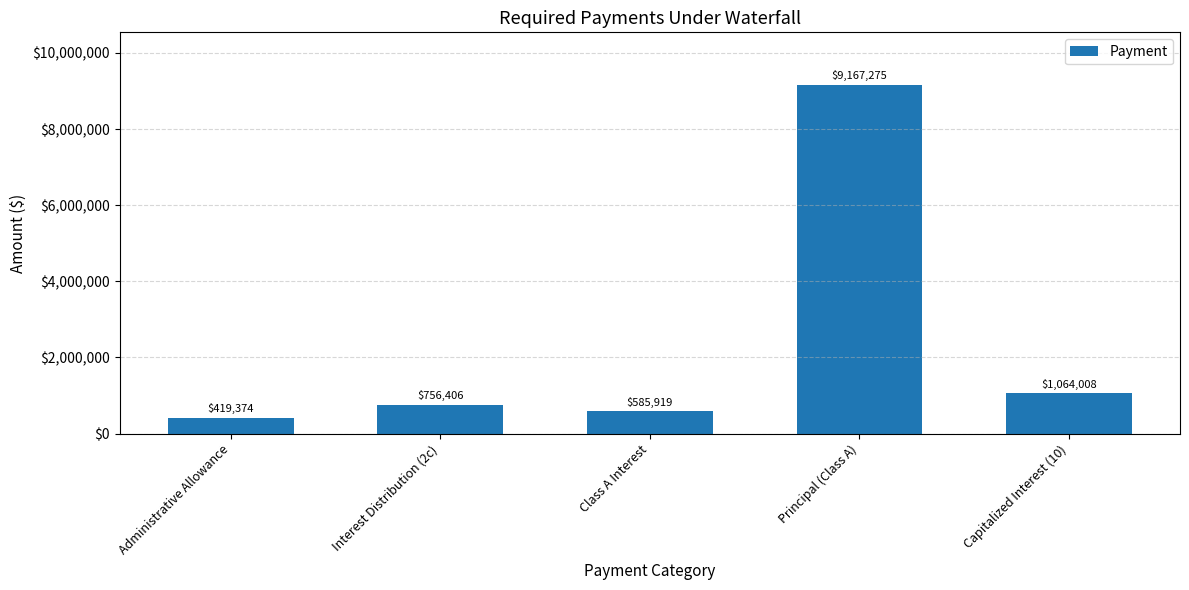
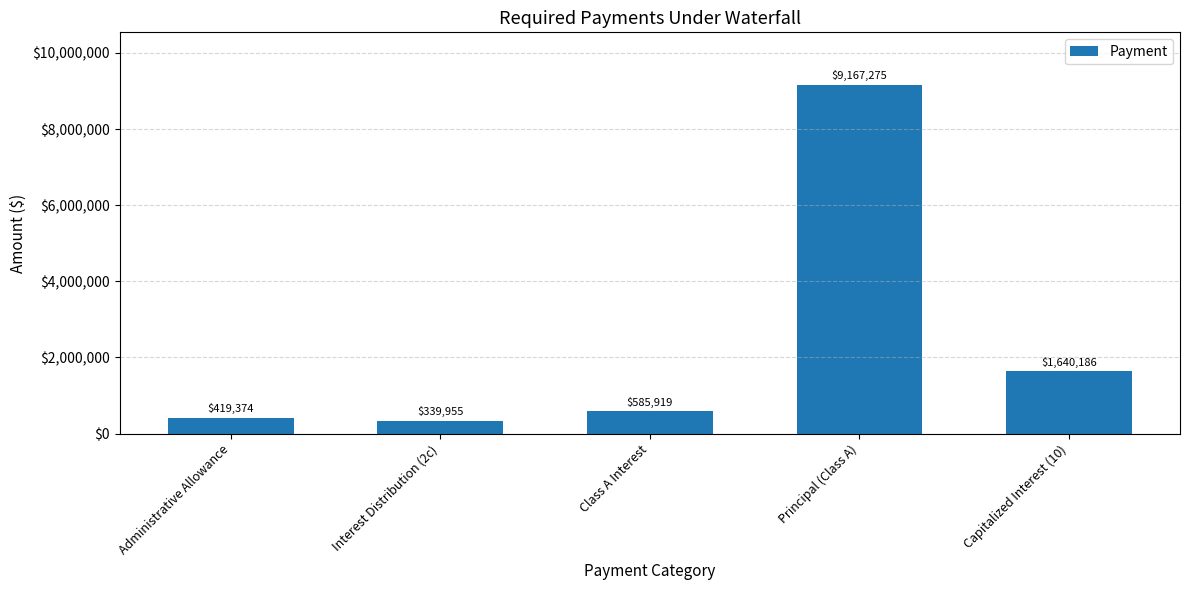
Interest Distribution (2c): $756,406 -> $339,955
Capitalized Interest (10): $1,064,008 -> $1,640,186
